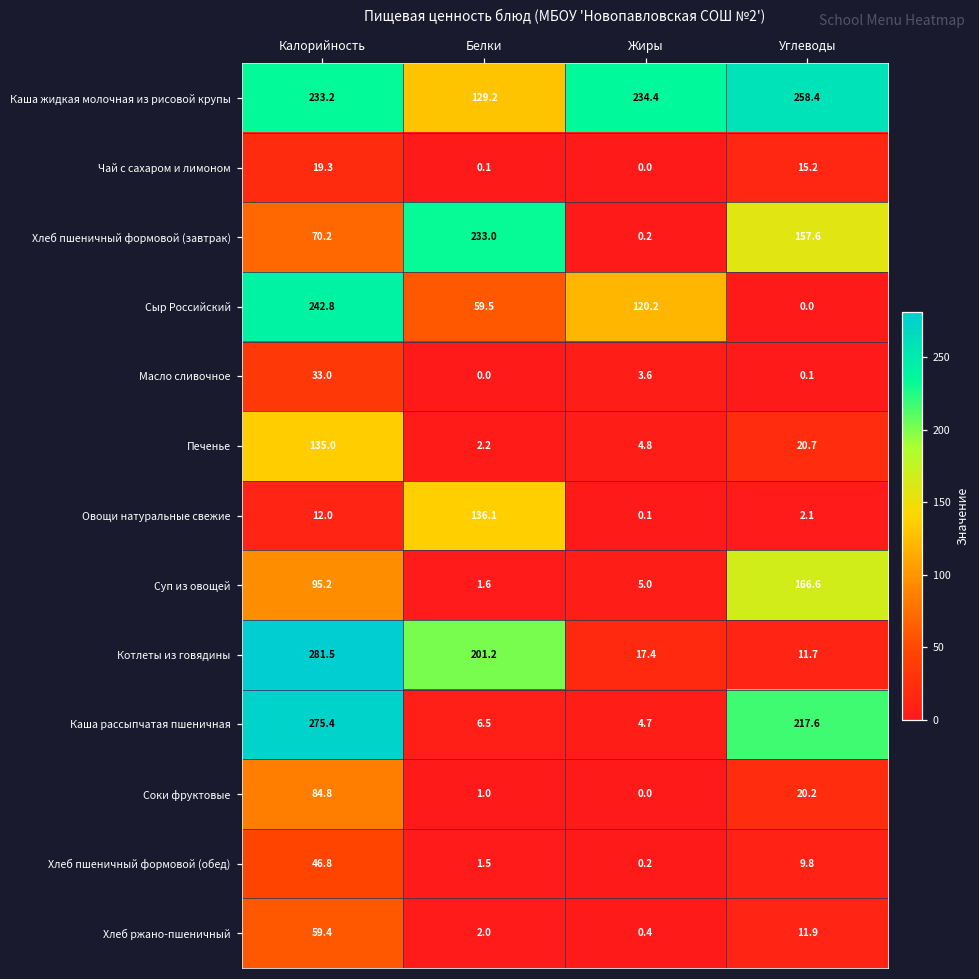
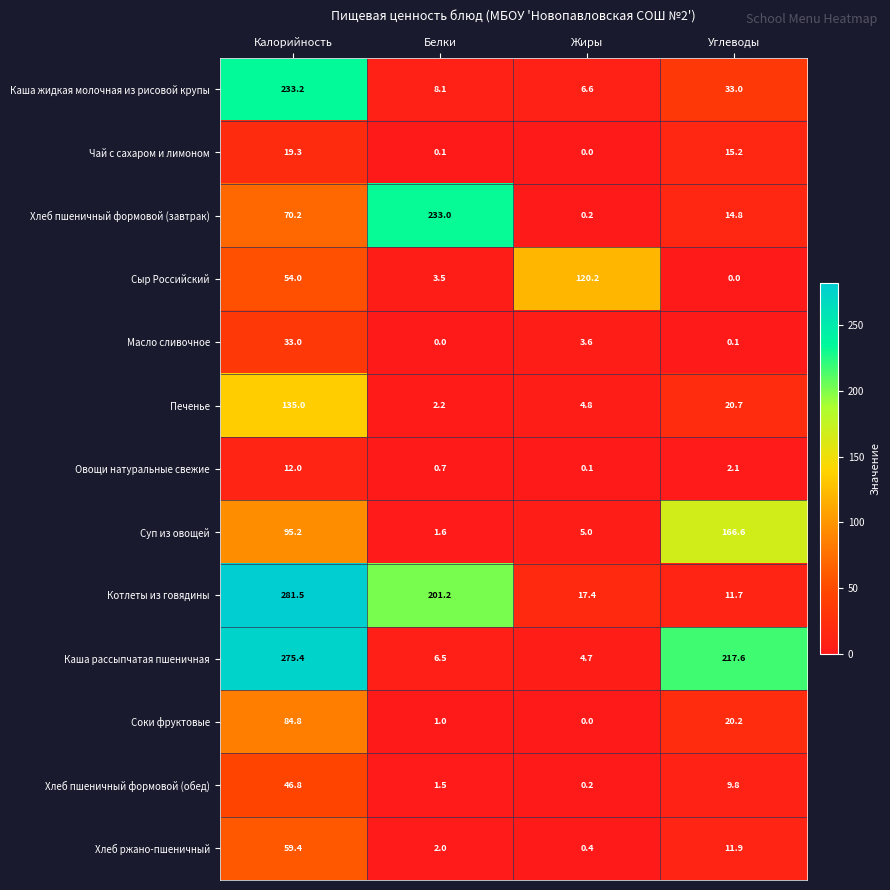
Каша жидкая молочная из рисовой крупы, Белки: 129.2 -> 8.1
Каша жидкая молочная из рисовой крупы, Жиры: 234.4 -> 6.6
Каша жидкая молочная из рисовой крупы, Углеводы: 258.4 -> 33.0
Хлеб пшеничный формовой (завтрак), Углеводы: 157.6 -> 14.8
Сыр Российский, Калорийность: 242.8 -> 54.0
Сыр Российский, Белки: 59.5 -> 3.5
Овощи натуральные свежие, Белки: 136.1 -> 0.7
